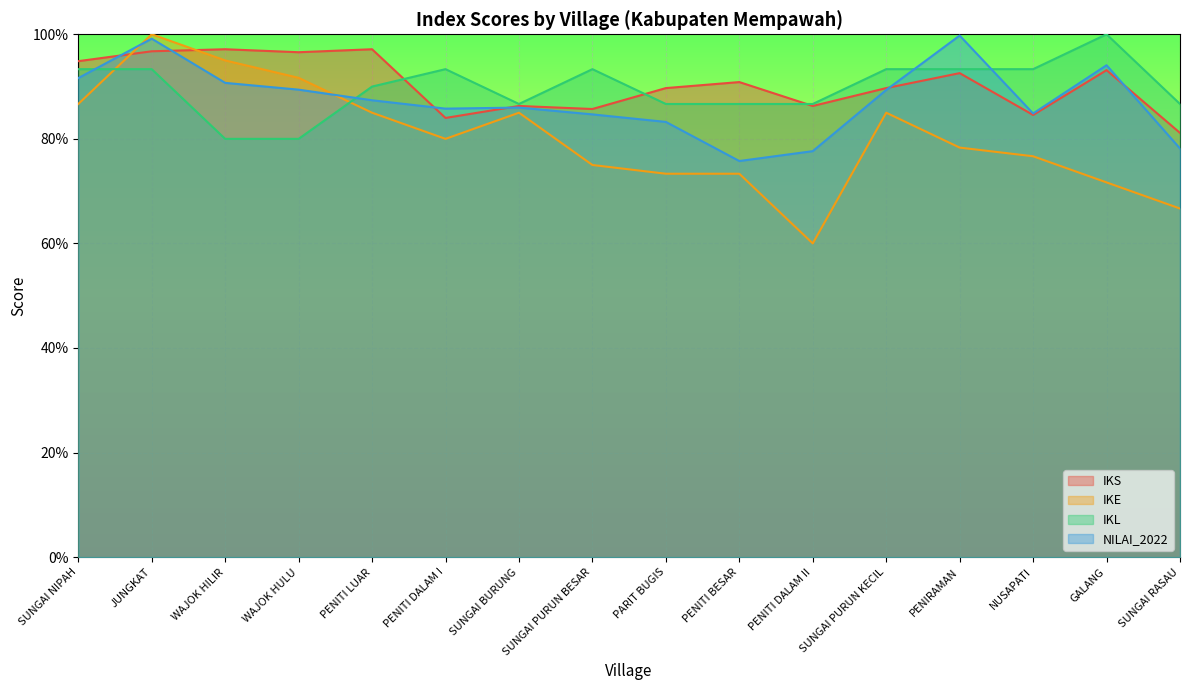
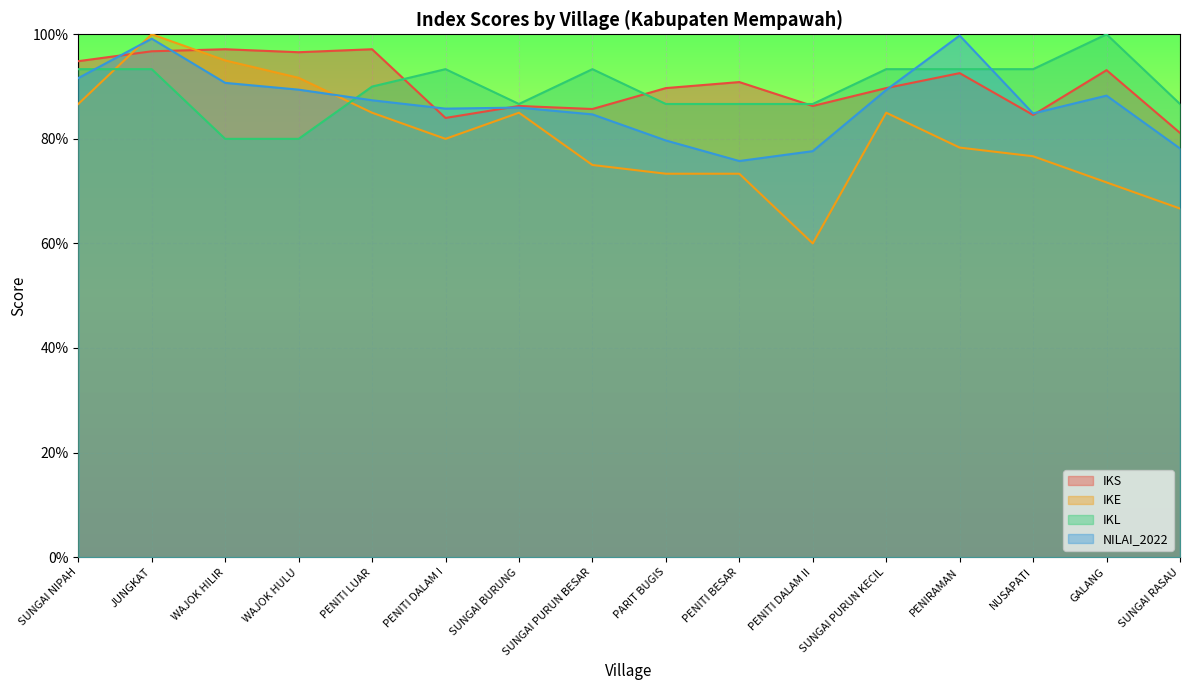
NILAI_2022, PARIT BUGIS: 83% -> 80%
NILAI_2022, GALANG: 94% -> 88%
